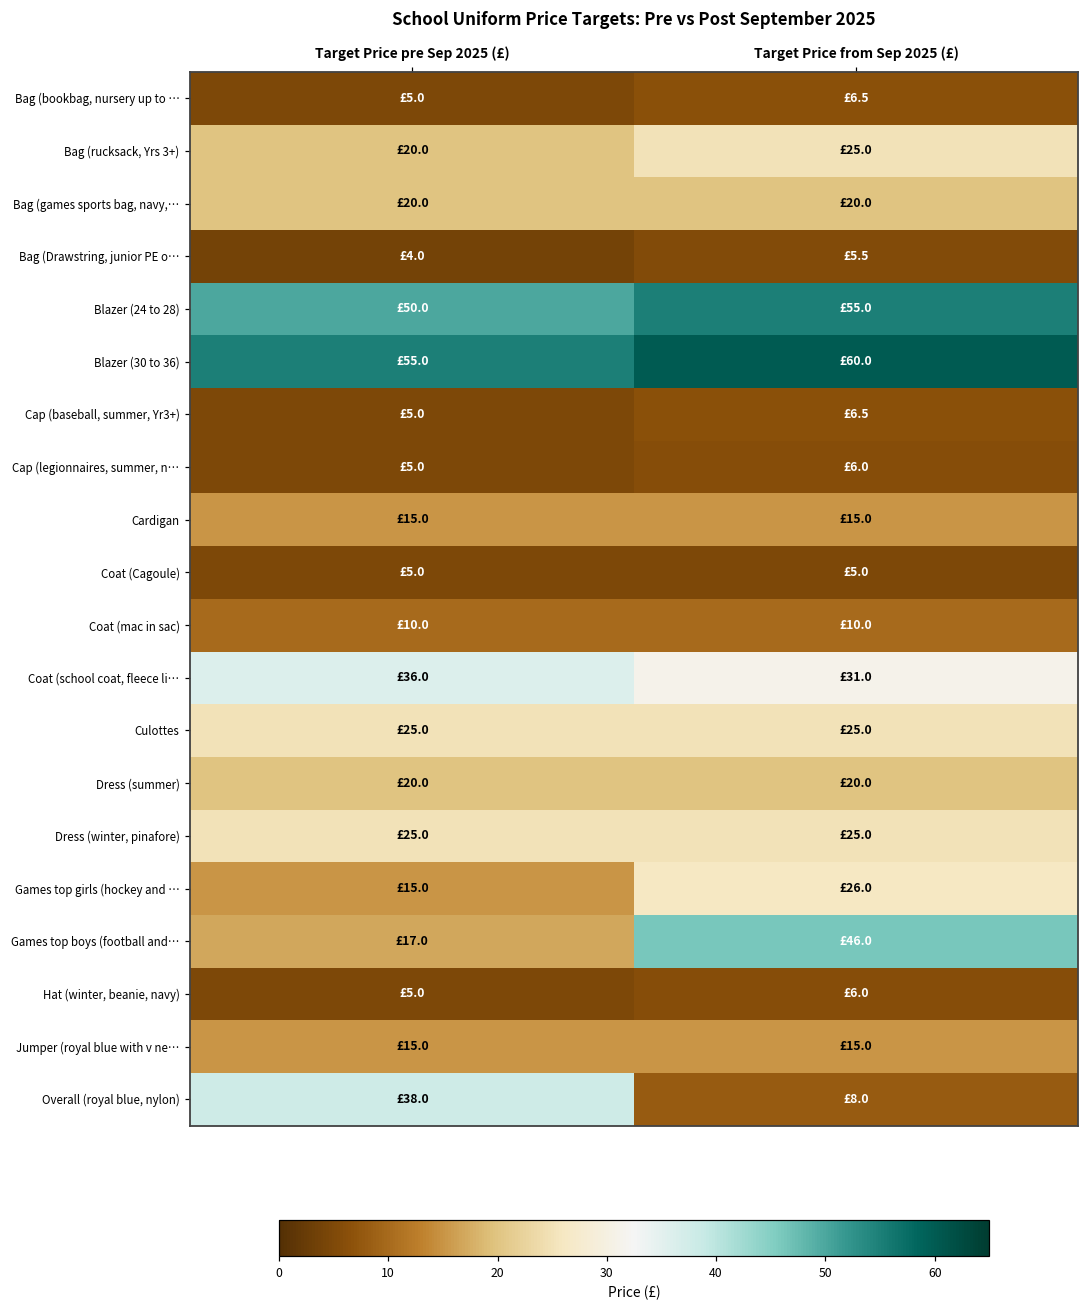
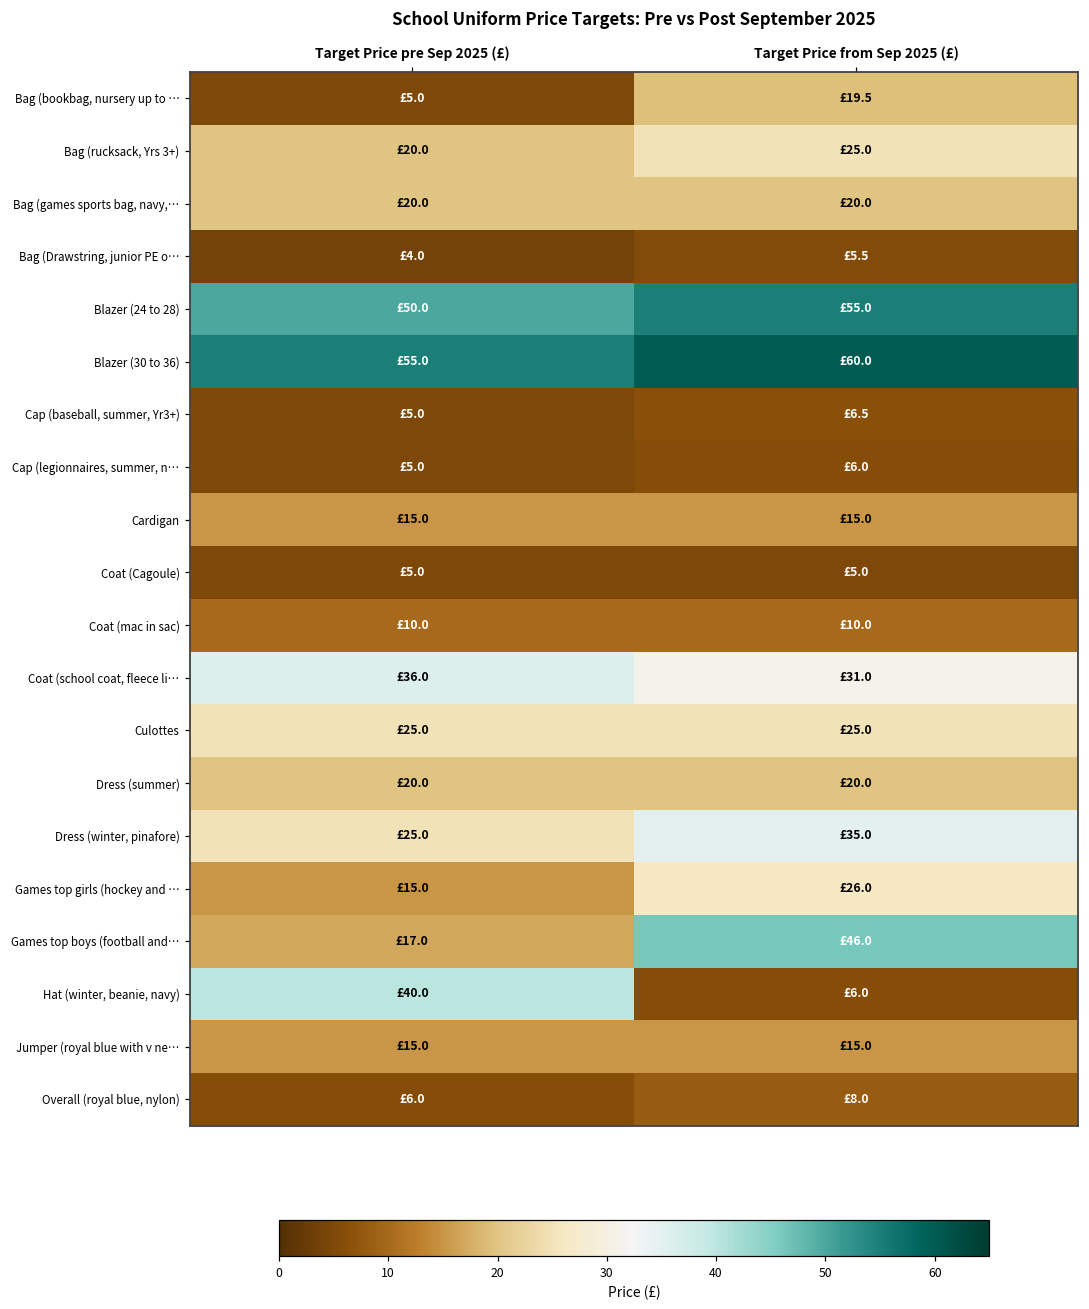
Bag (bookbag, nursery up to …, Target Price from Sep 2025 (£): £6.5 -> £19.5
Dress (winter, pinafore), Target Price from Sep 2025 (£): £25.0 -> £35.0
Hat (winter, beanie, navy), Target Price pre Sep 2025 (£): £5.0 -> £40.0
Overall (royal blue, nylon), Target Price pre Sep 2025 (£): £38.0 -> £6.0
